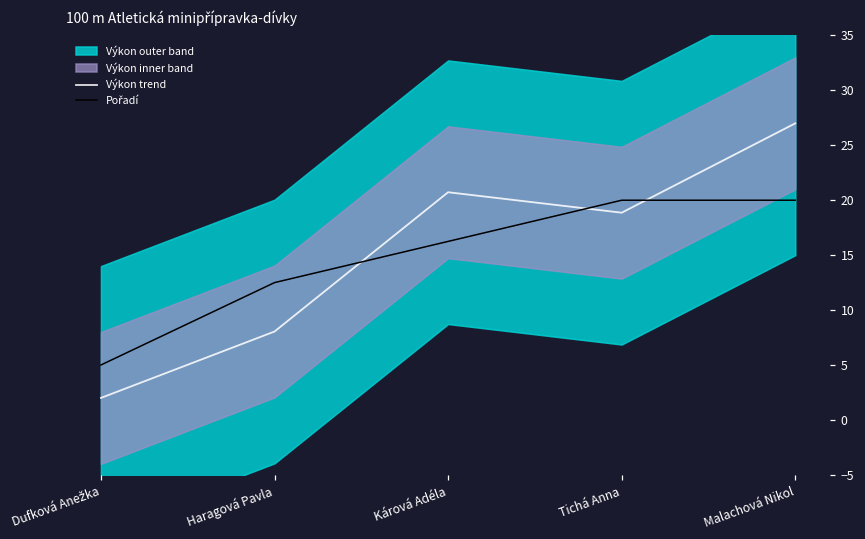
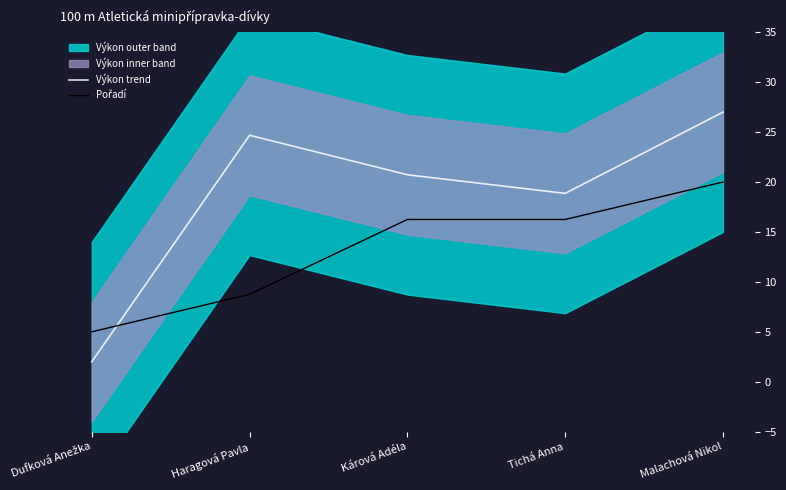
Výkon trend, Haragová Pavla: 8 -> 25
Pořadí, Haragová Pavla: 13 -> 9
Pořadí, Tichá Anna: 20 -> 16
